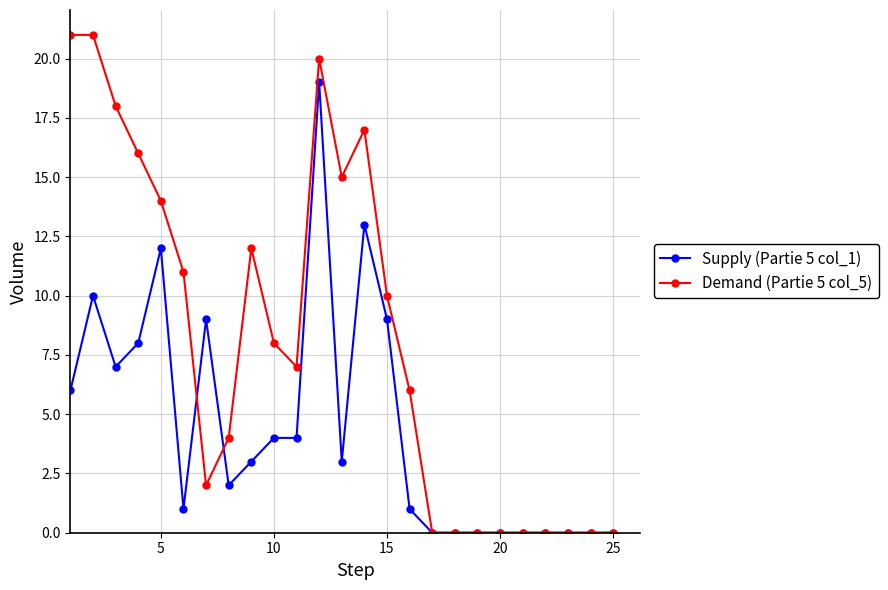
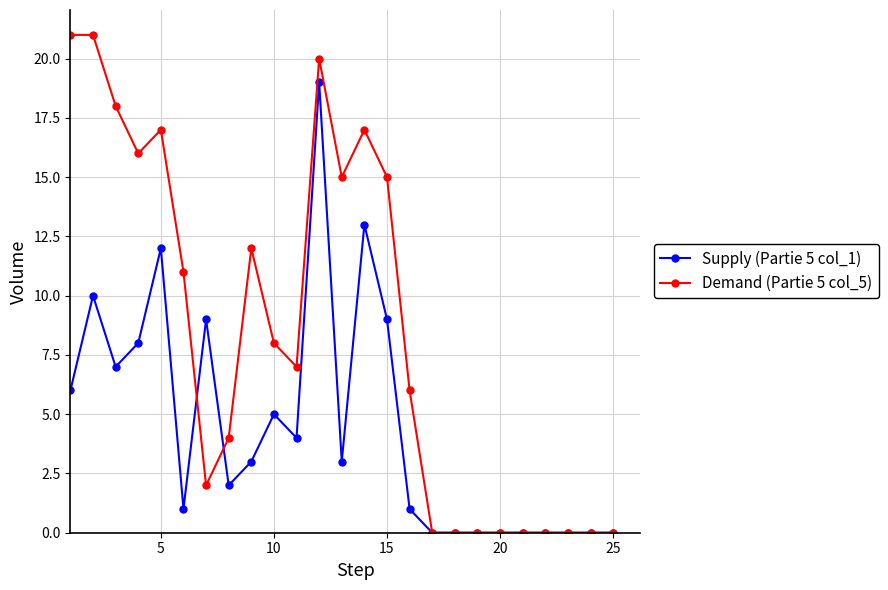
Demand (Partie 5 col_5), 5: 14 -> 17
Supply (Partie 5 col_1), 10: 4 -> 5
Demand (Partie 5 col_5), 15: 10 -> 15
